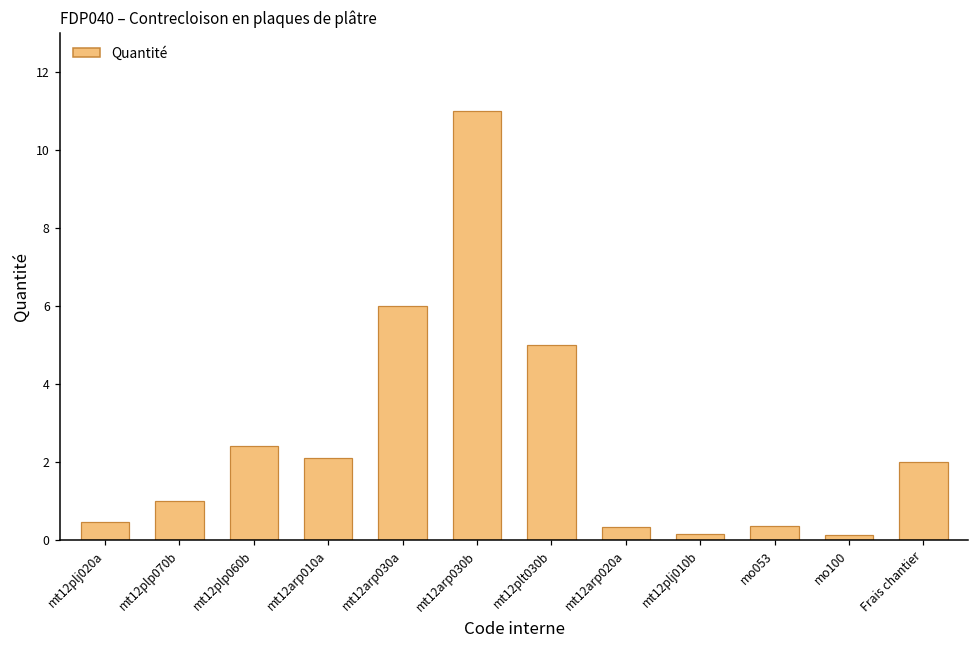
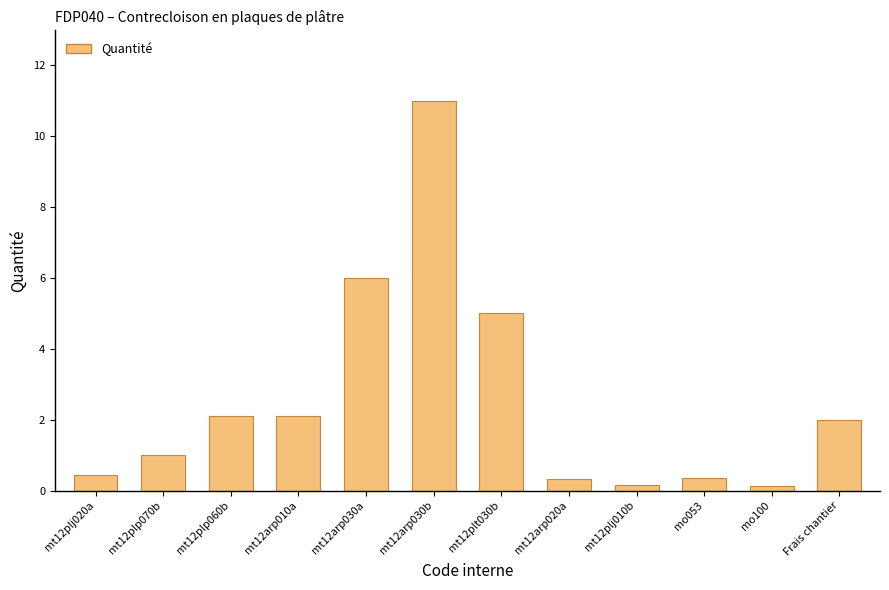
mt12plp060b: 2.4 -> 2.1
